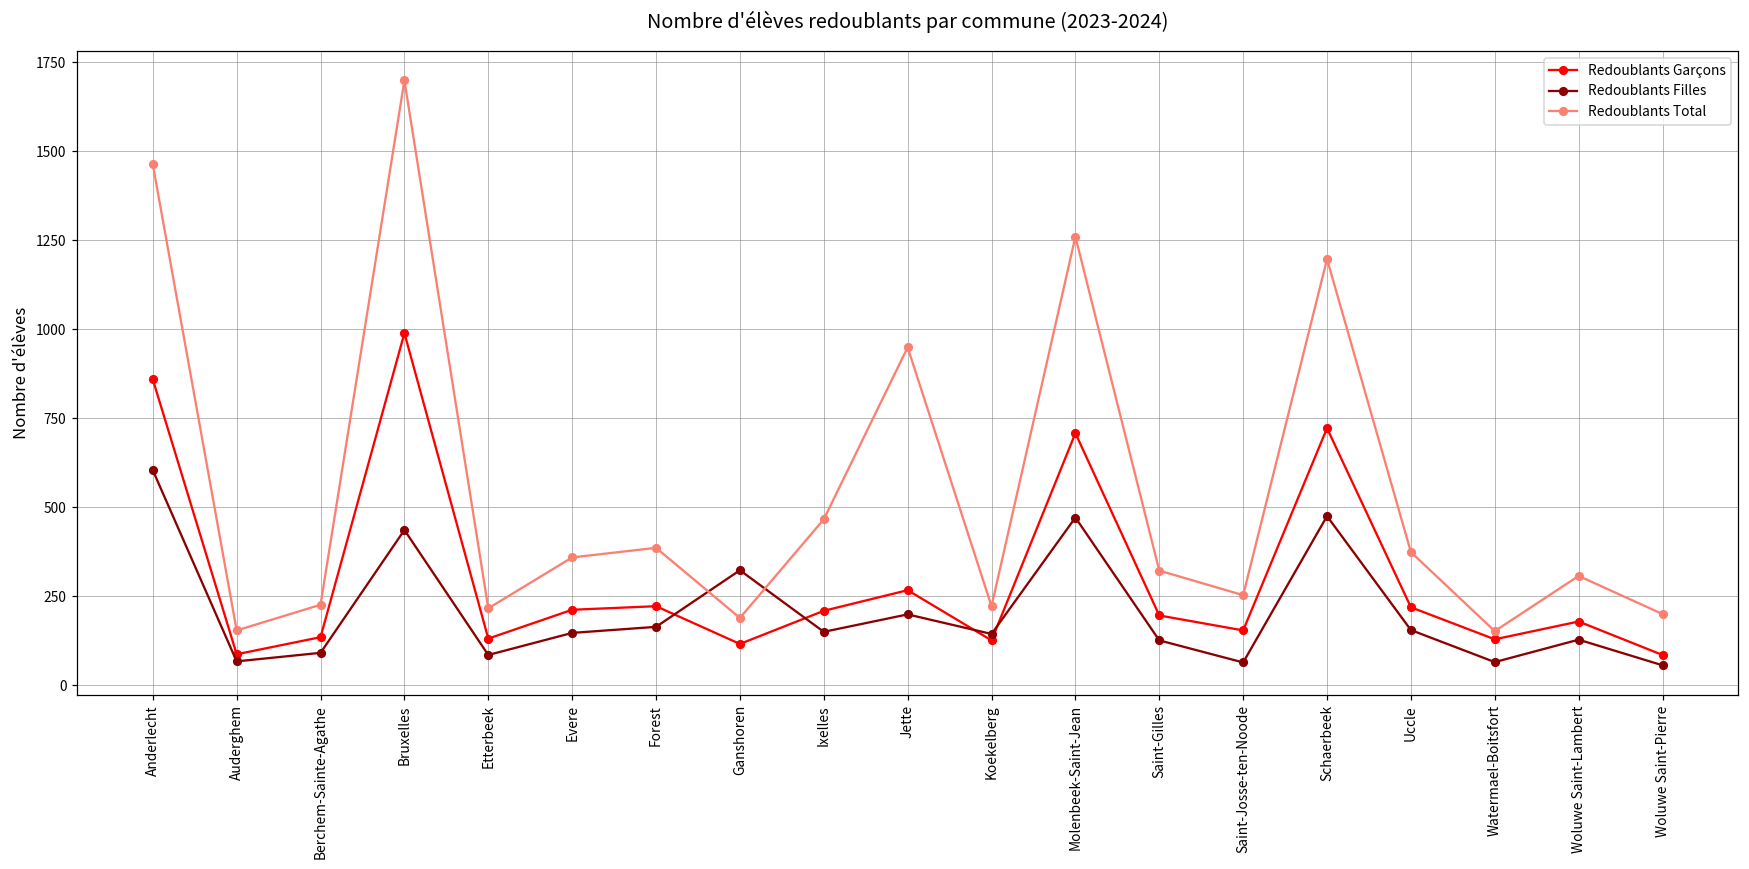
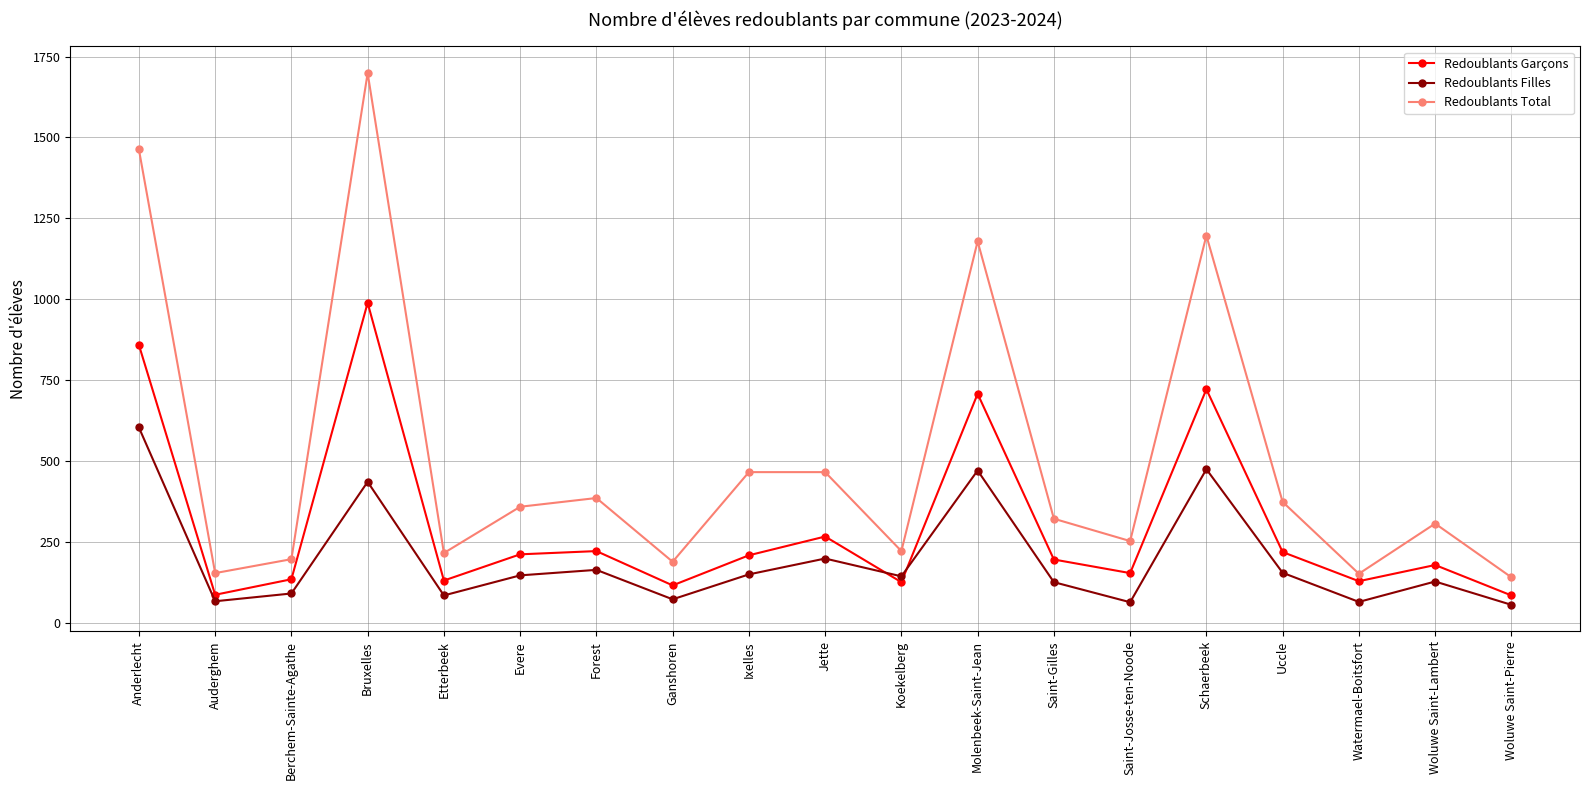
Redoublants Total, Berchem-Sainte-Agathe: 230 -> 200
Redoublants Filles, Ganshoren: 320 -> 70
Redoublants Total, Jette: 950 -> 470
Redoublants Total, Molenbeek-Saint-Jean: 1260 -> 1180
Redoublants Total, Woluwe Saint-Pierre: 200 -> 140
